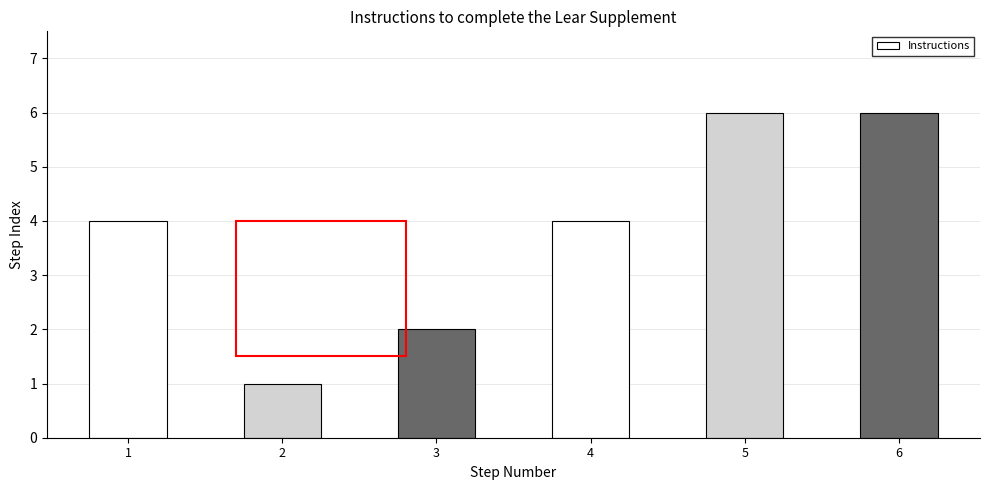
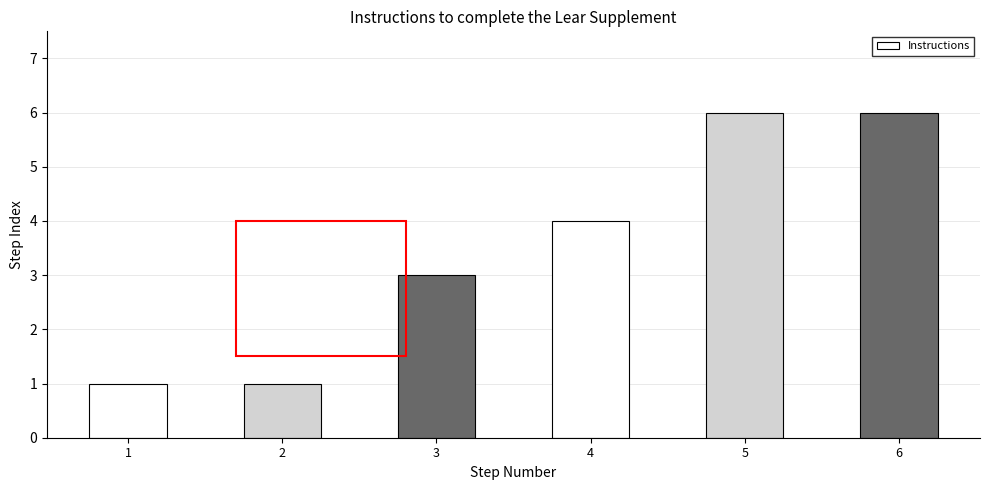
1: 4 -> 1
3: 2 -> 3
